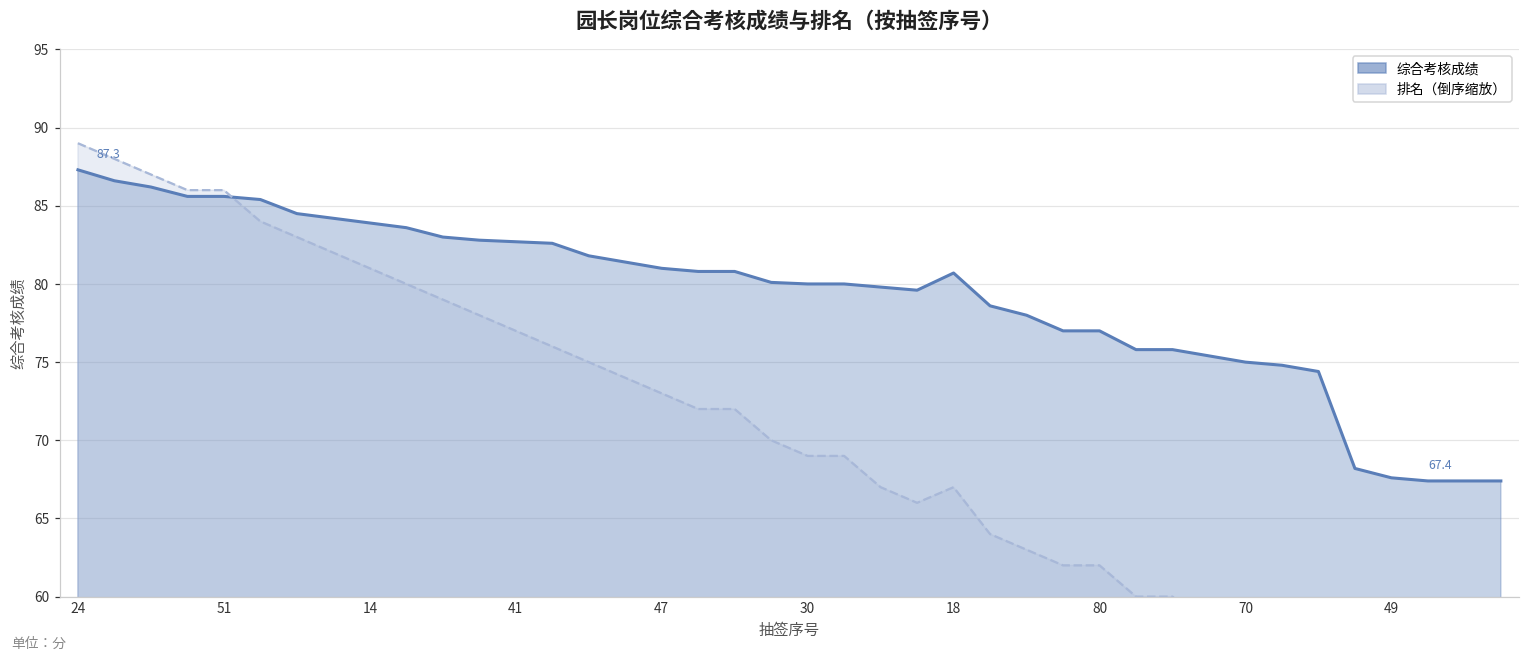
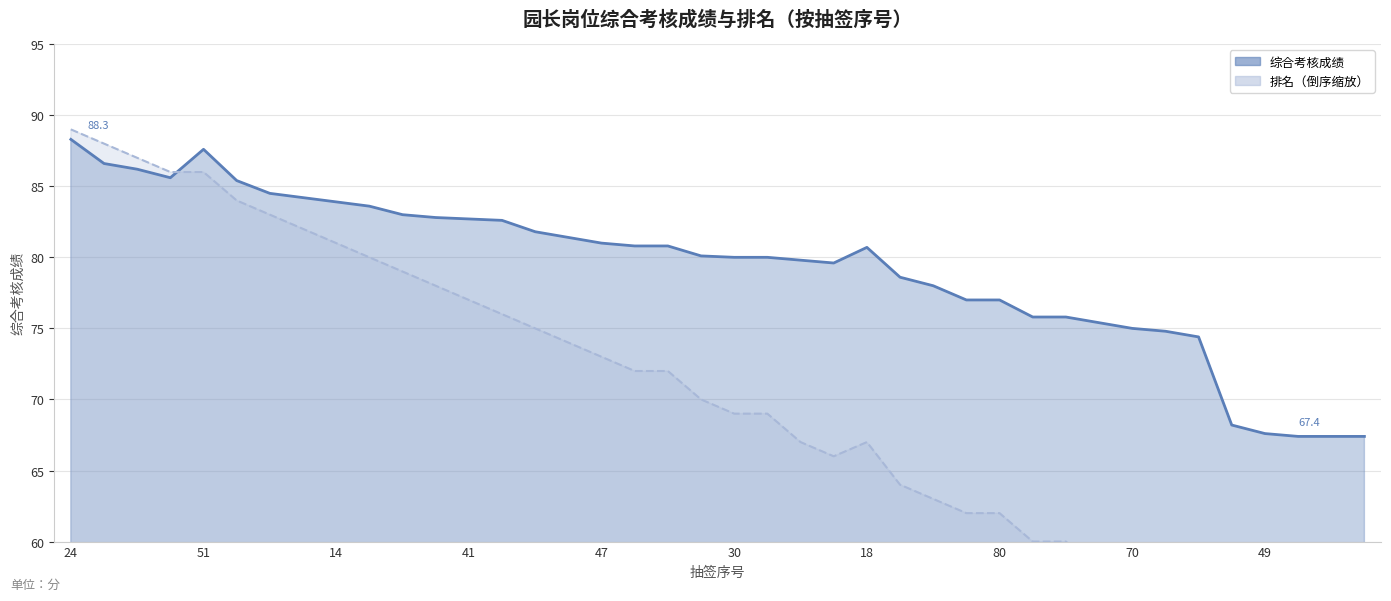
综合考核成绩, 24: 87.3 -> 88.3
综合考核成绩, 51: 85.6 -> 87.6
